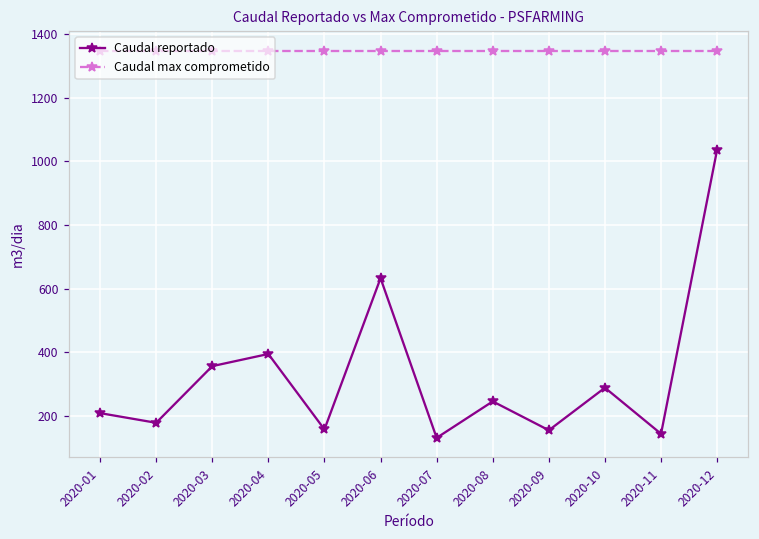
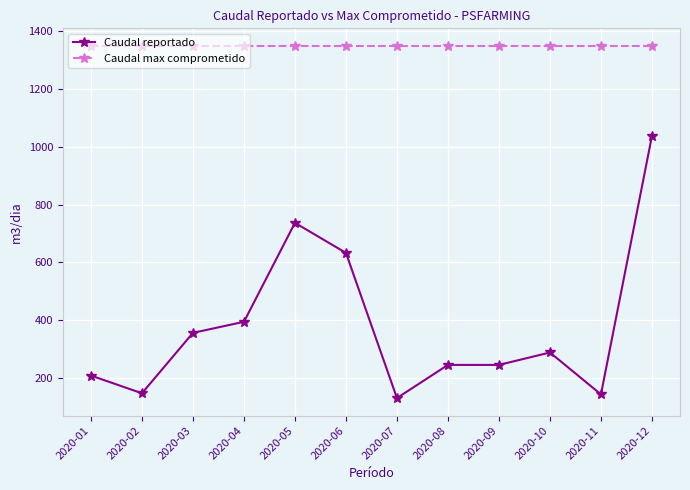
Caudal reportado, 2020-02: 180 -> 150
Caudal reportado, 2020-05: 160 -> 740
Caudal reportado, 2020-09: 160 -> 250
